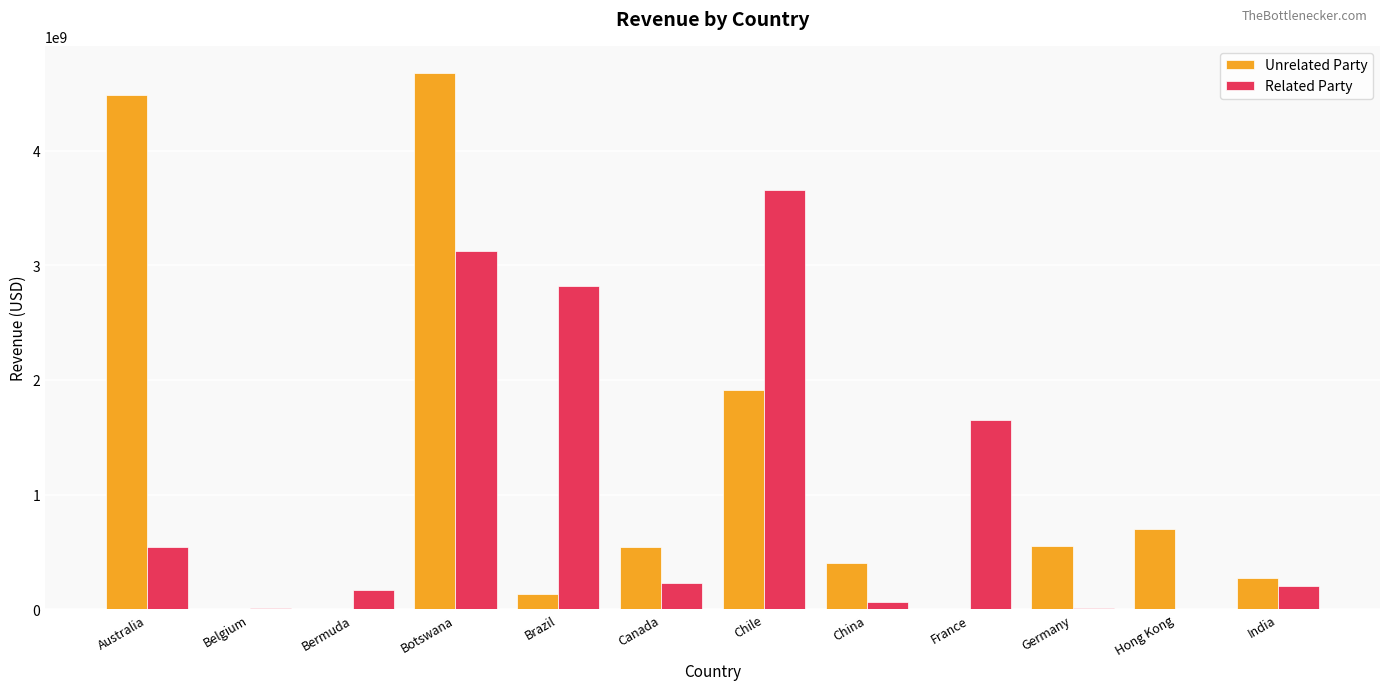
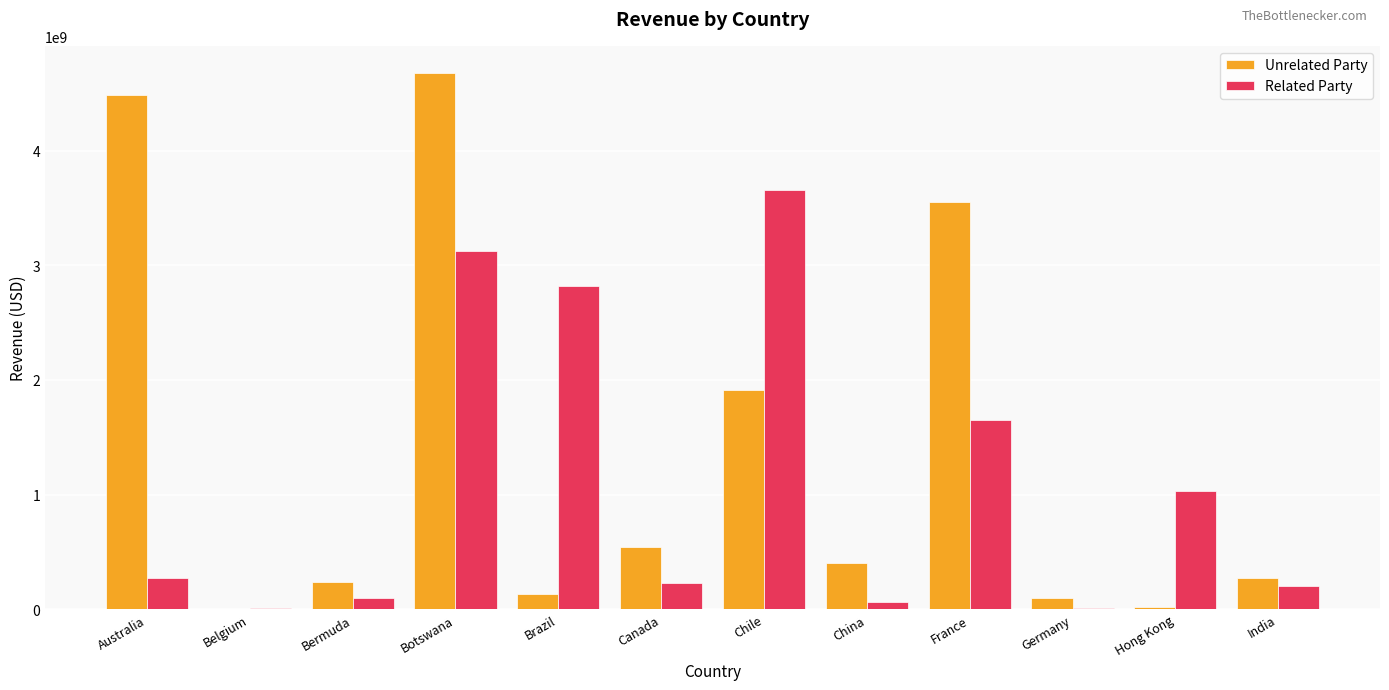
Related Party, Australia: 550000000 -> 270000000
Unrelated Party, Bermuda: 0 -> 240000000
Related Party, Bermuda: 170000000 -> 100000000
Unrelated Party, France: 10000000 -> 3550000000
Unrelated Party, Germany: 550000000 -> 100000000
Unrelated Party, Hong Kong: 700000000 -> 20000000
Related Party, Hong Kong: 0 -> 1030000000
